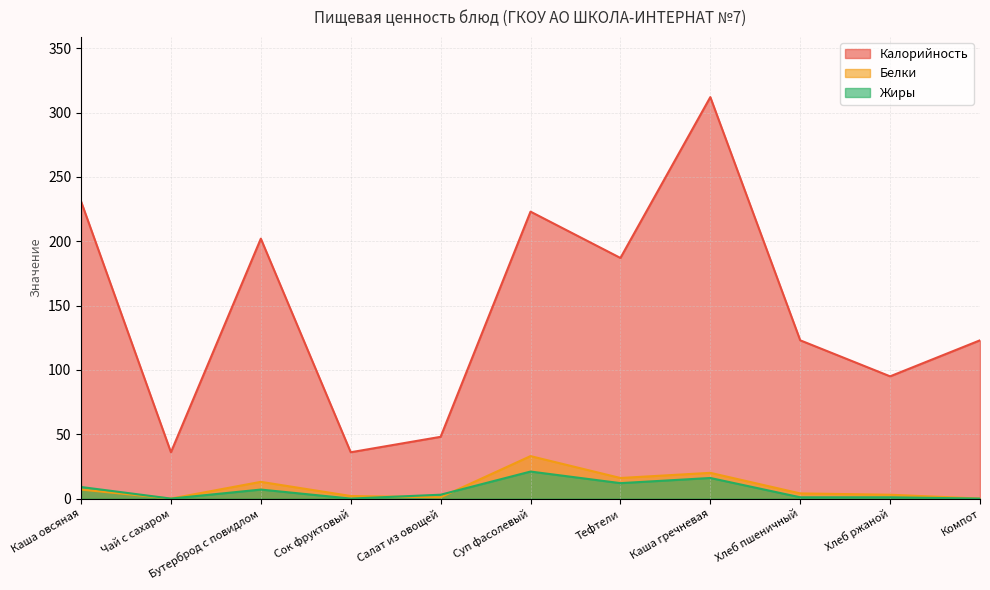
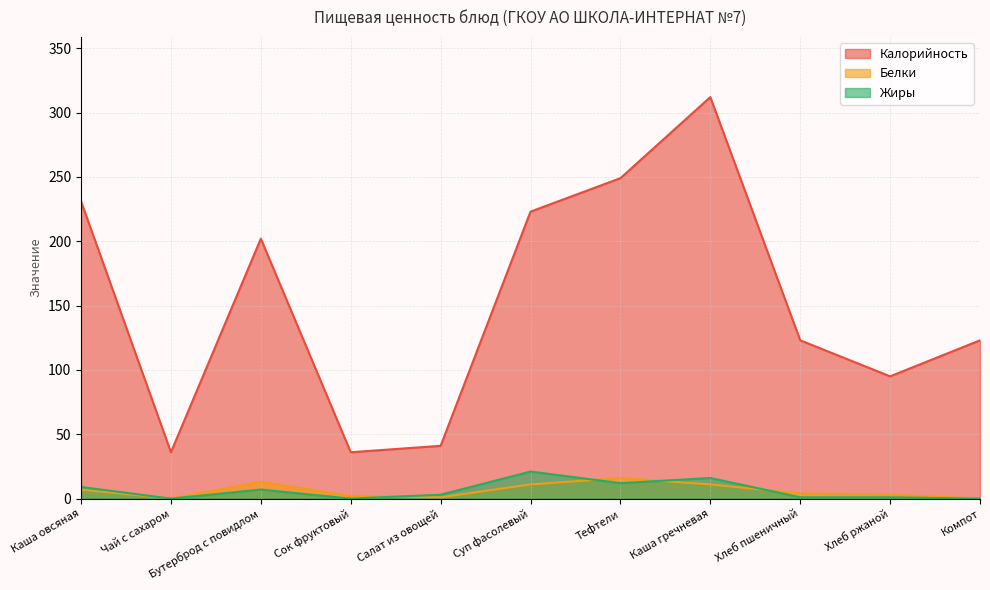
Калорийность, Салат из овощей: 48 -> 41
Белки, Суп фасолевый: 33 -> 11
Калорийность, Тефтели: 187 -> 249
Белки, Каша гречневая: 20 -> 11
